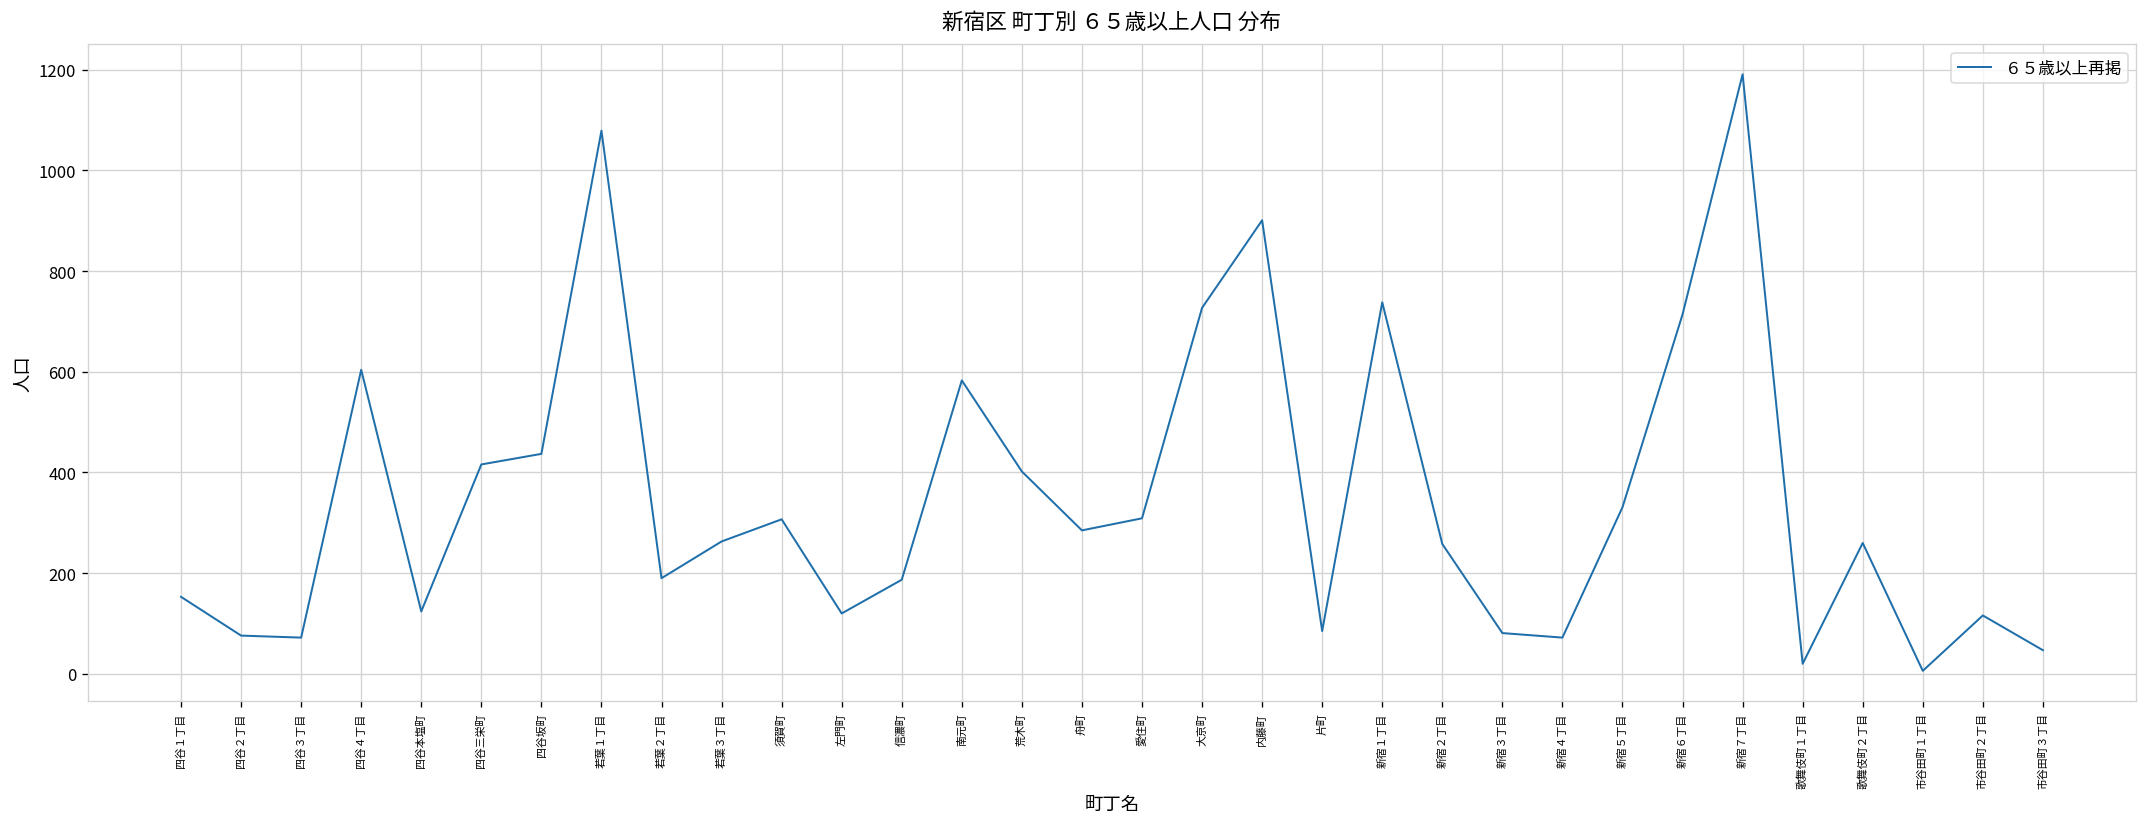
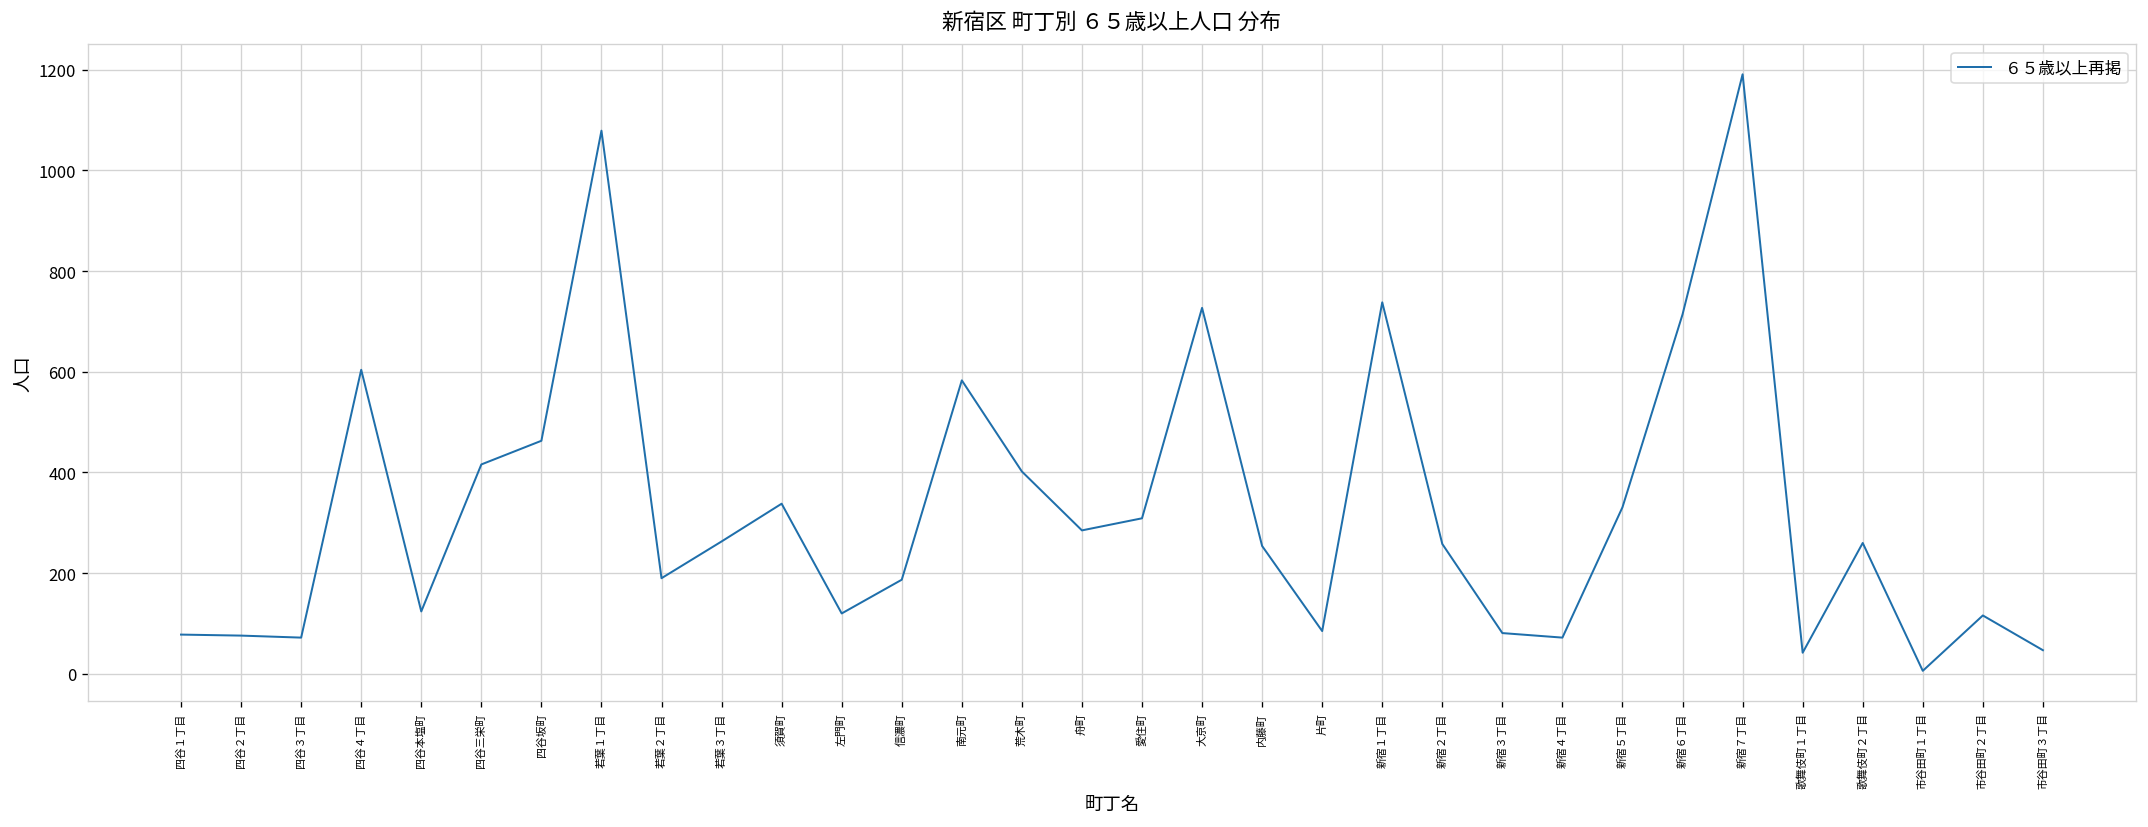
四谷１丁目: 150 -> 80
四谷坂町: 440 -> 460
須賀町: 310 -> 340
内藤町: 900 -> 250
歌舞伎町１丁目: 20 -> 40
